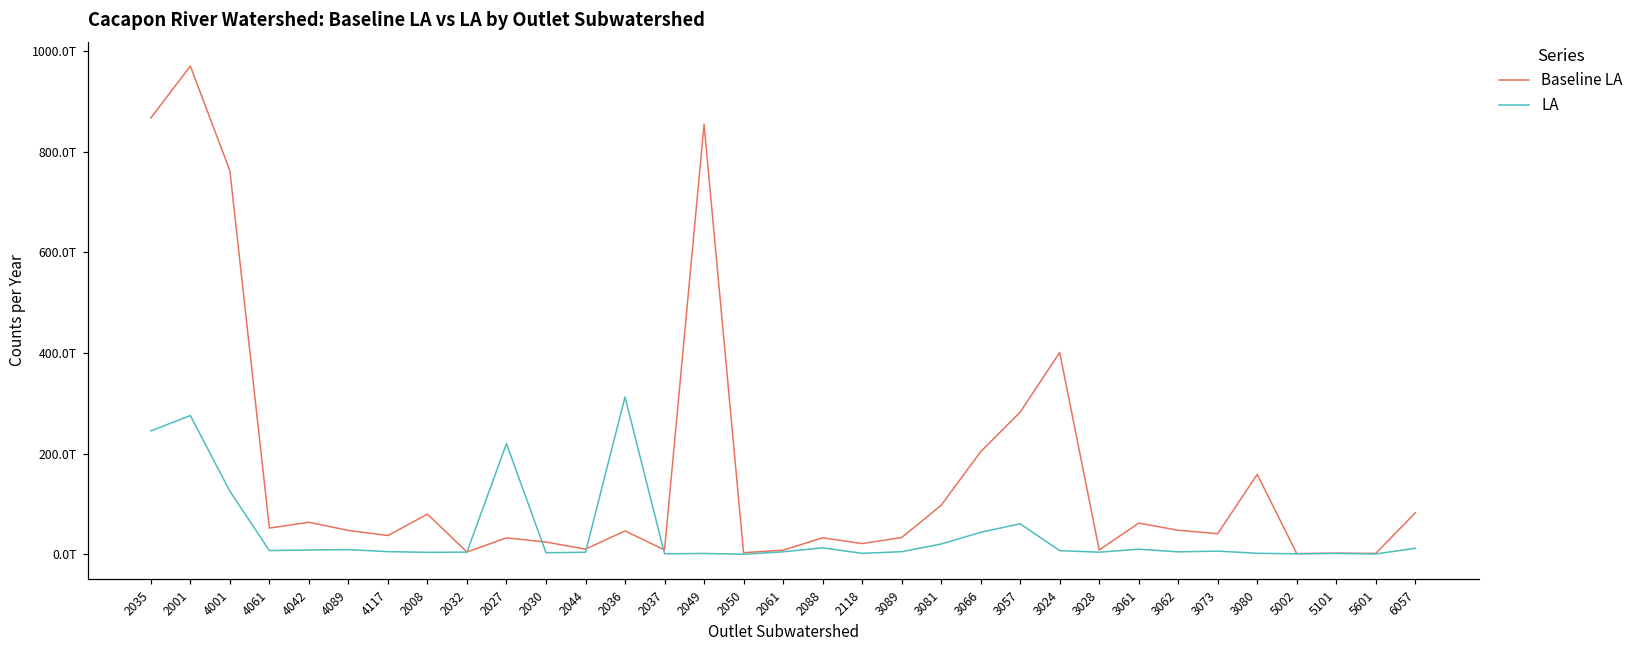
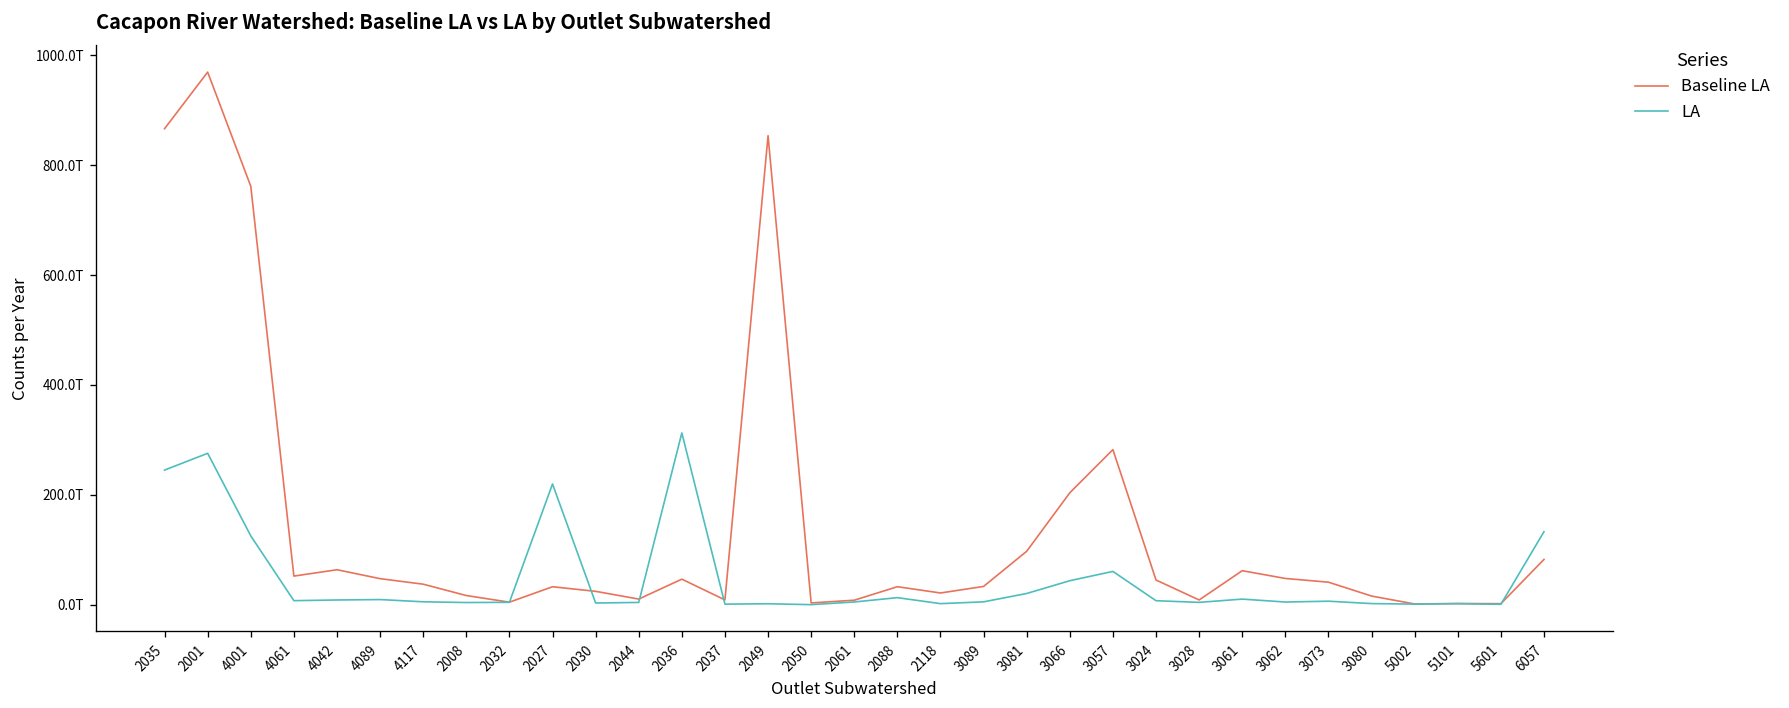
Baseline LA, 2008: 80T -> 20T
Baseline LA, 3024: 400T -> 40T
Baseline LA, 3080: 160T -> 20T
LA, 6057: 10T -> 130T
